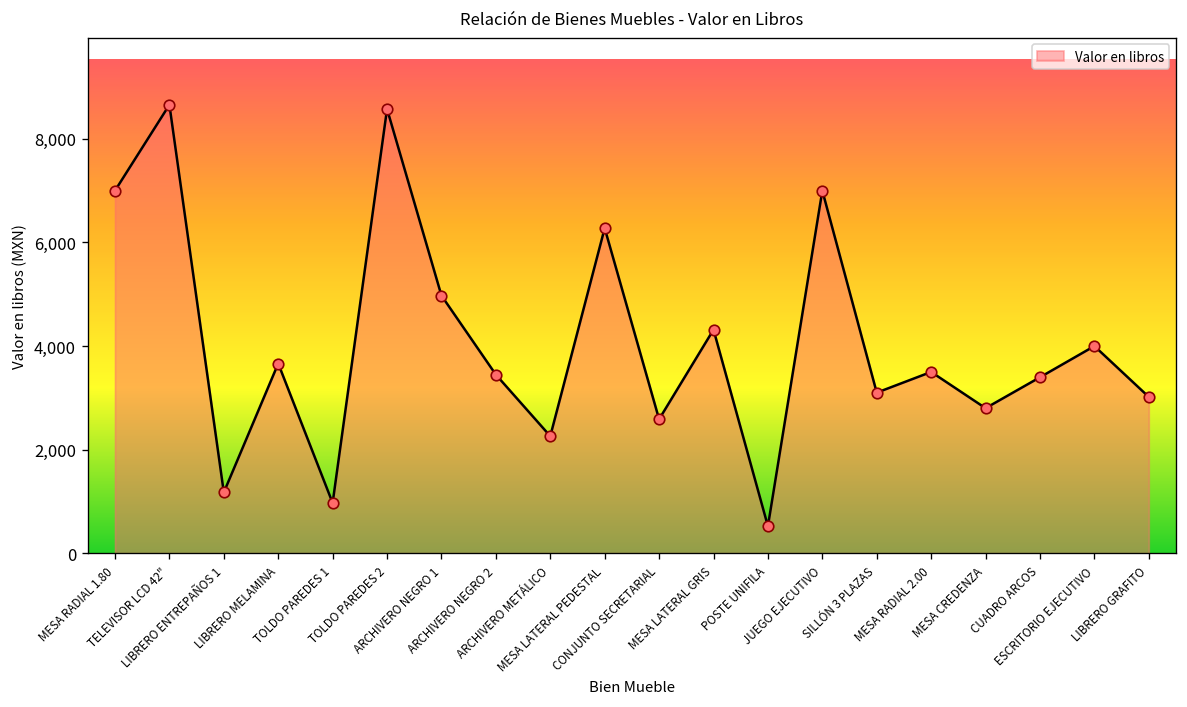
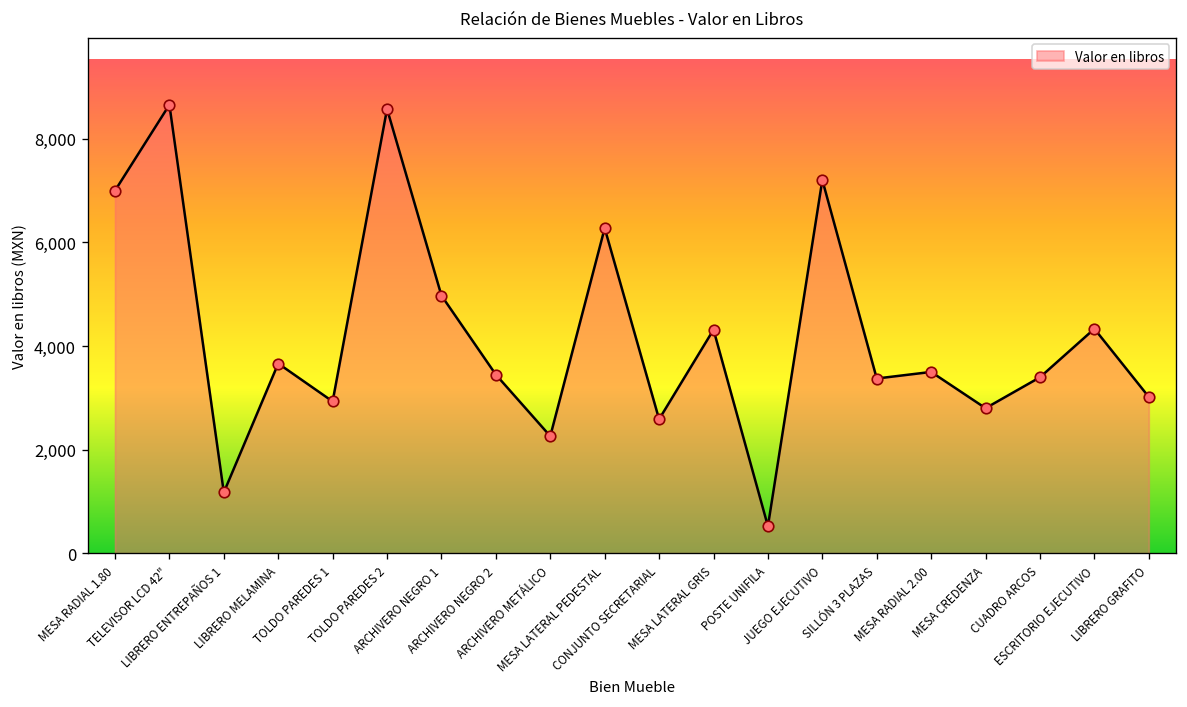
TOLDO PAREDES 1: 1,000 -> 2,900
JUEGO EJECUTIVO: 7,000 -> 7,200
SILLÓN 3 PLAZAS: 3,100 -> 3,400
ESCRITORIO EJECUTIVO: 4,000 -> 4,300
